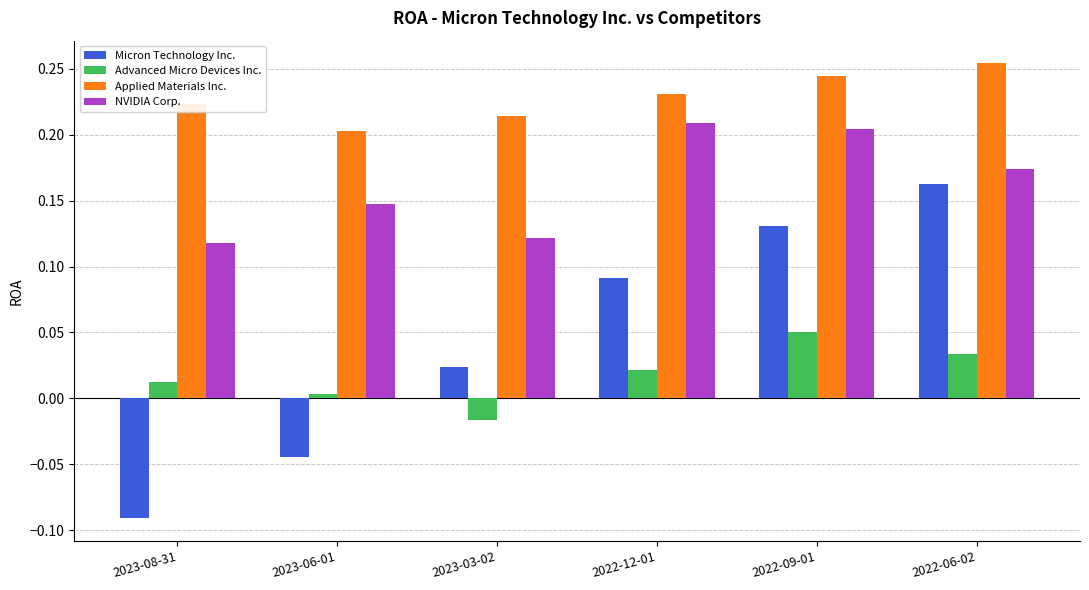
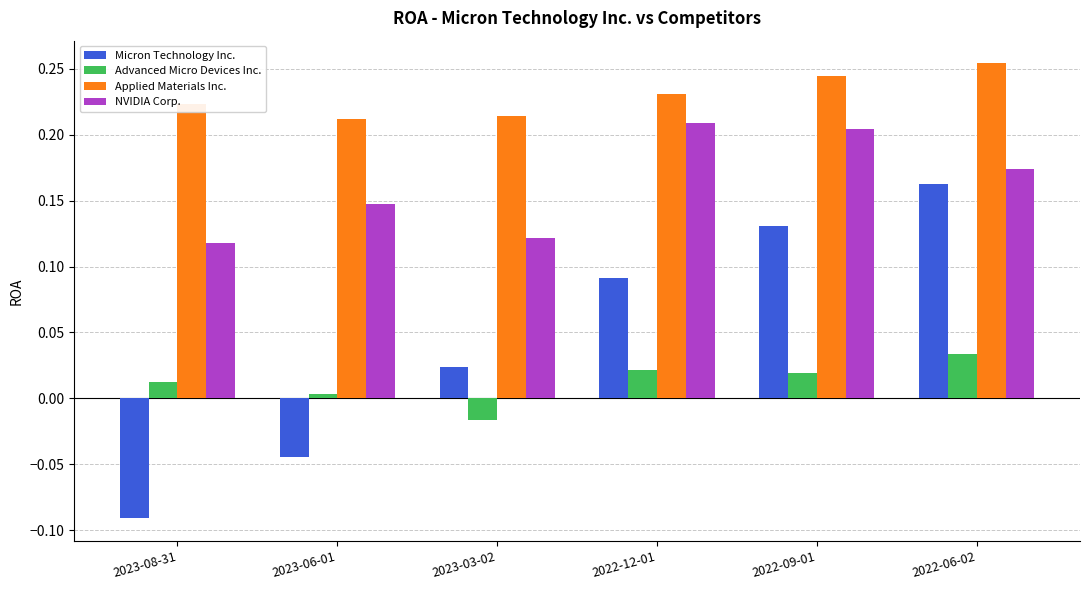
Applied Materials Inc., 2023-06-01: 0.203 -> 0.212
Advanced Micro Devices Inc., 2022-09-01: 0.051 -> 0.020
